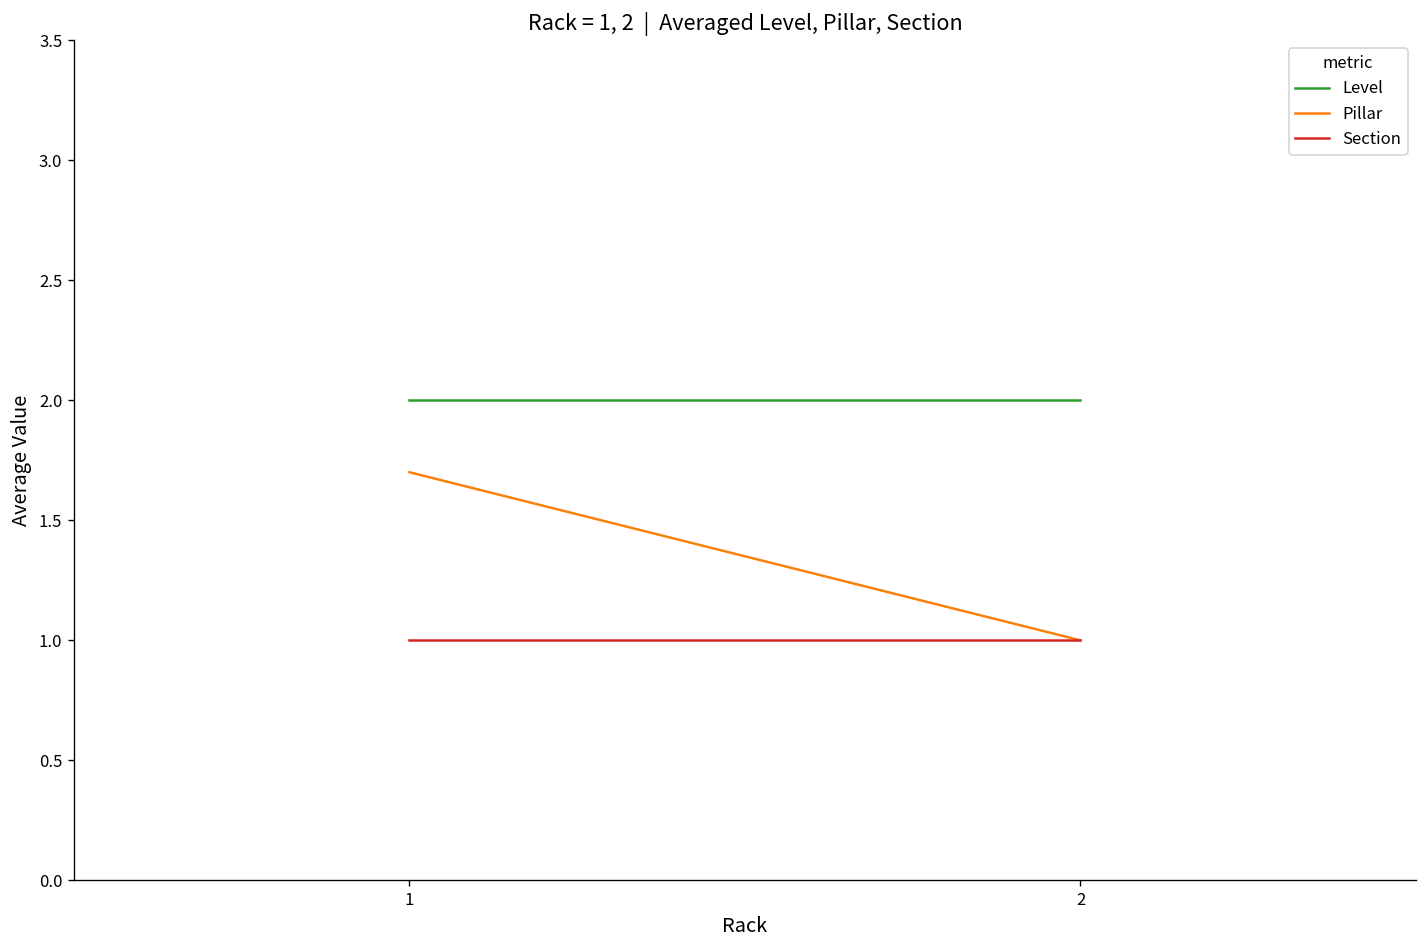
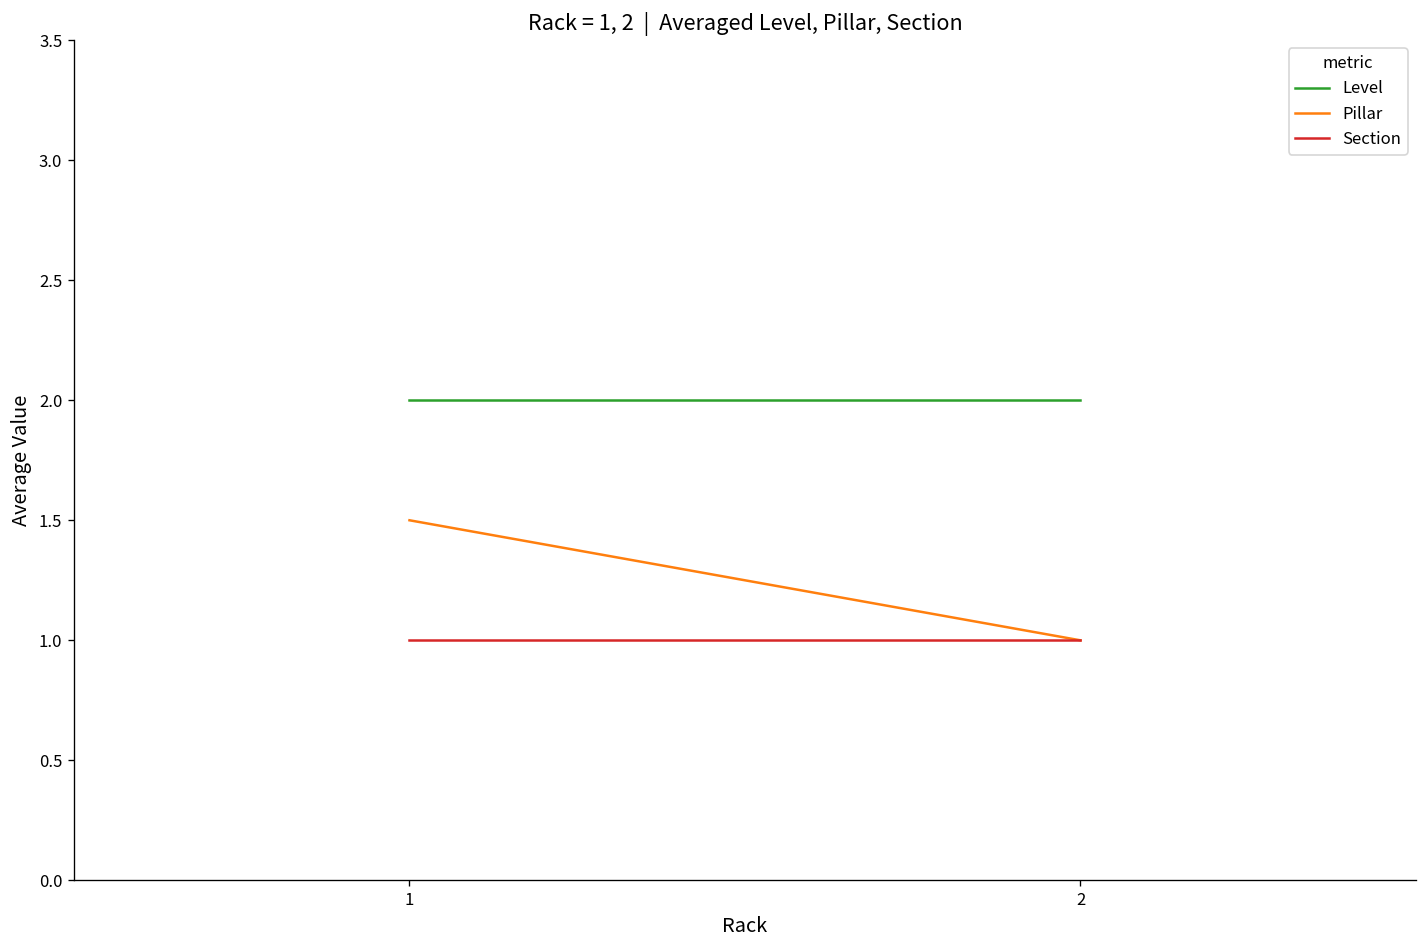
Pillar, 1: 1.7 -> 1.5
